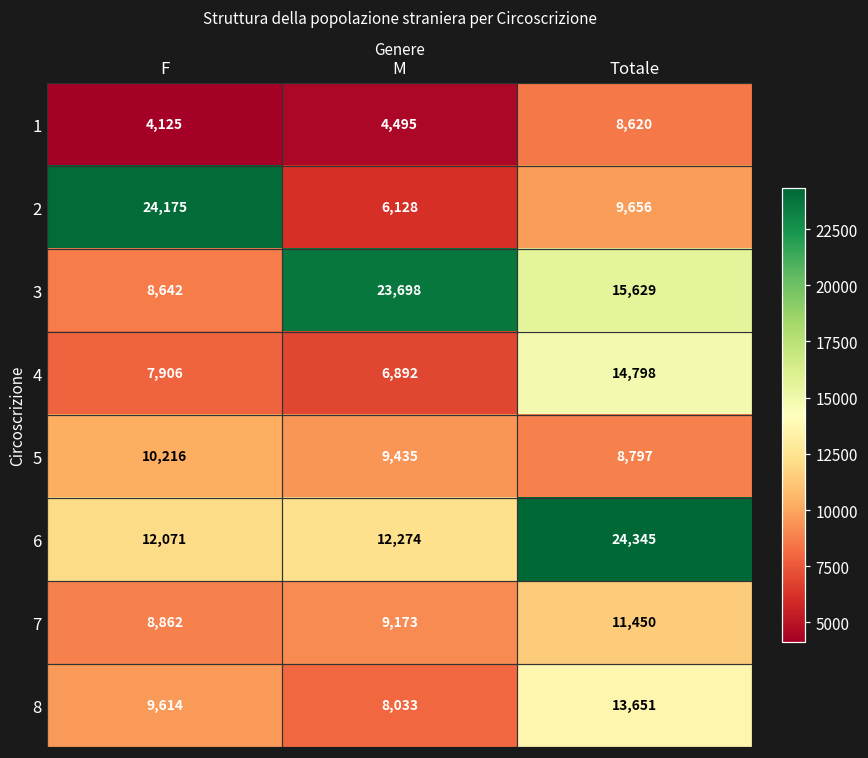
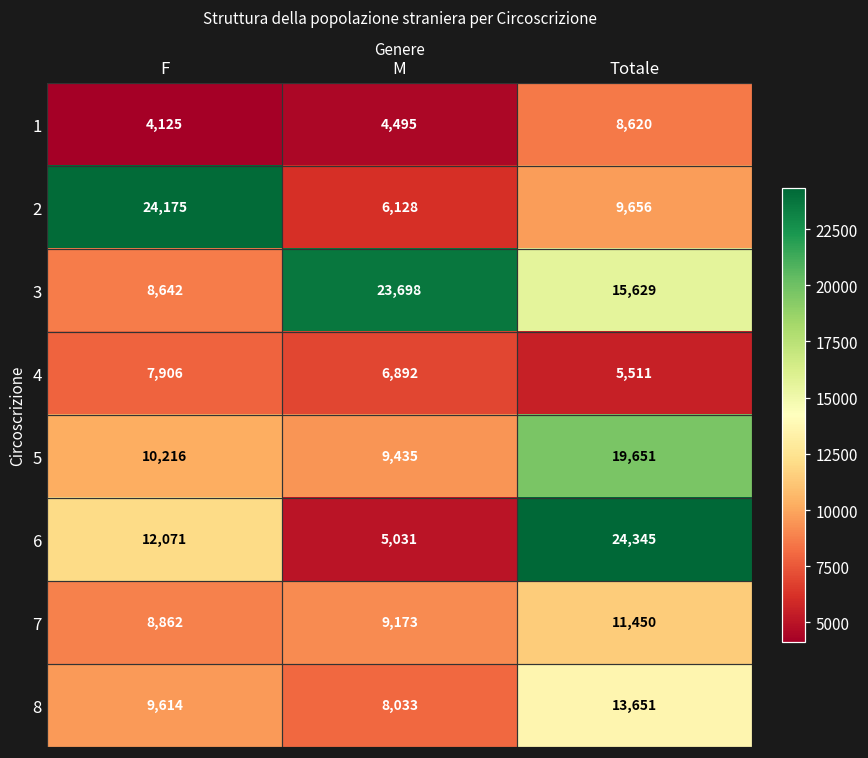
4, Totale: 14,798 -> 5,511
5, Totale: 8,797 -> 19,651
6, M: 12,274 -> 5,031
